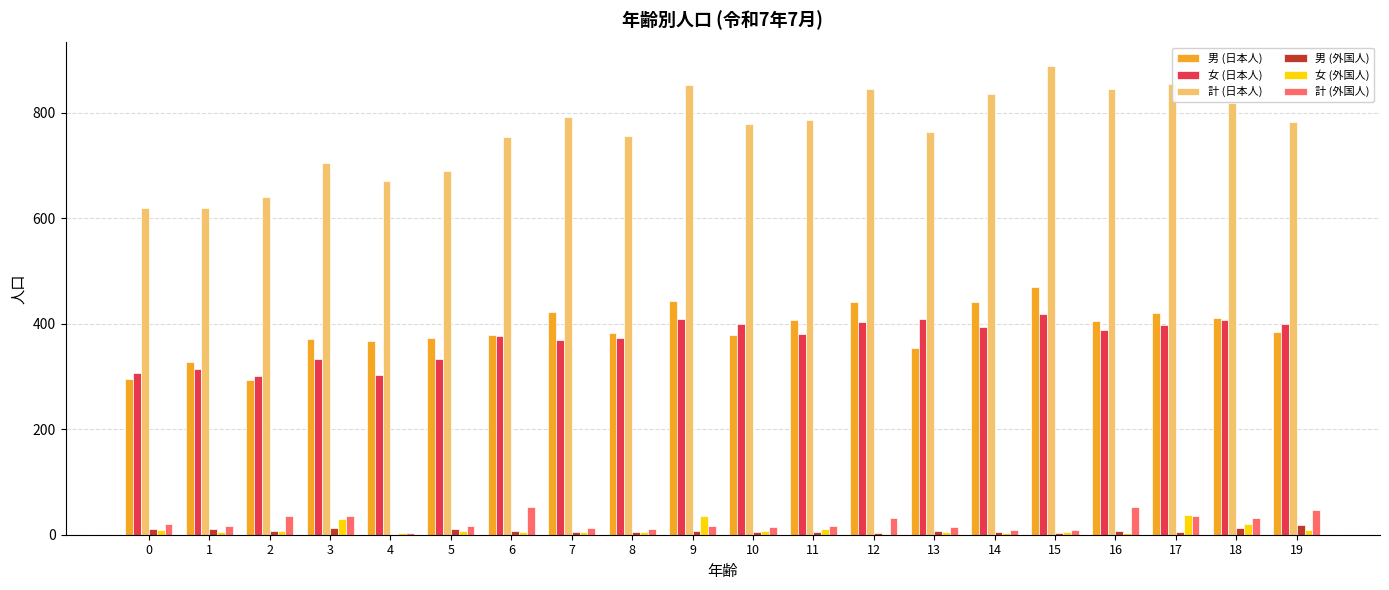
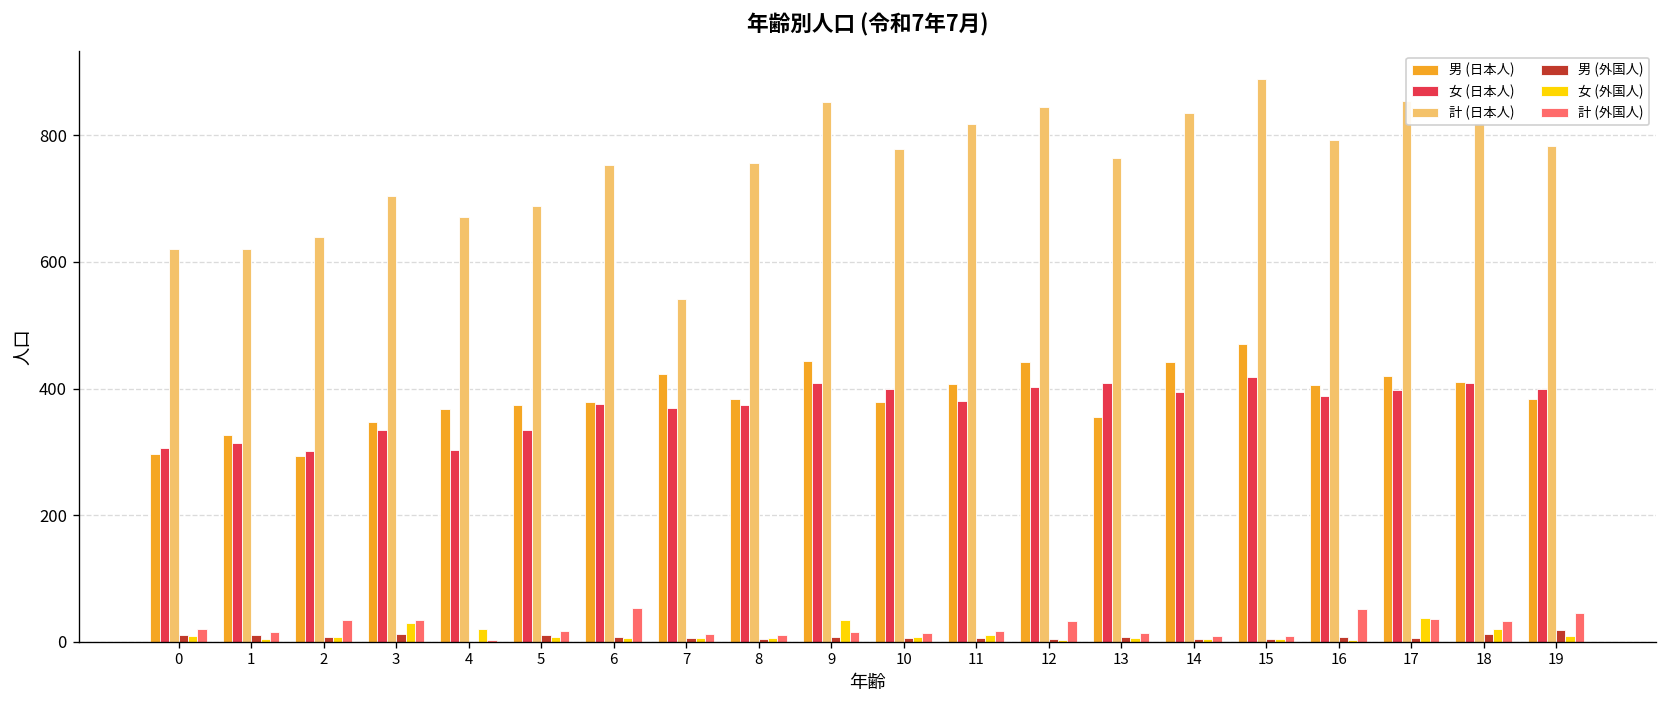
男 (日本人), 3: 370 -> 350
女 (外国人), 4: 0 -> 20
計 (日本人), 7: 790 -> 540
計 (日本人), 11: 790 -> 820
計 (日本人), 16: 850 -> 790
